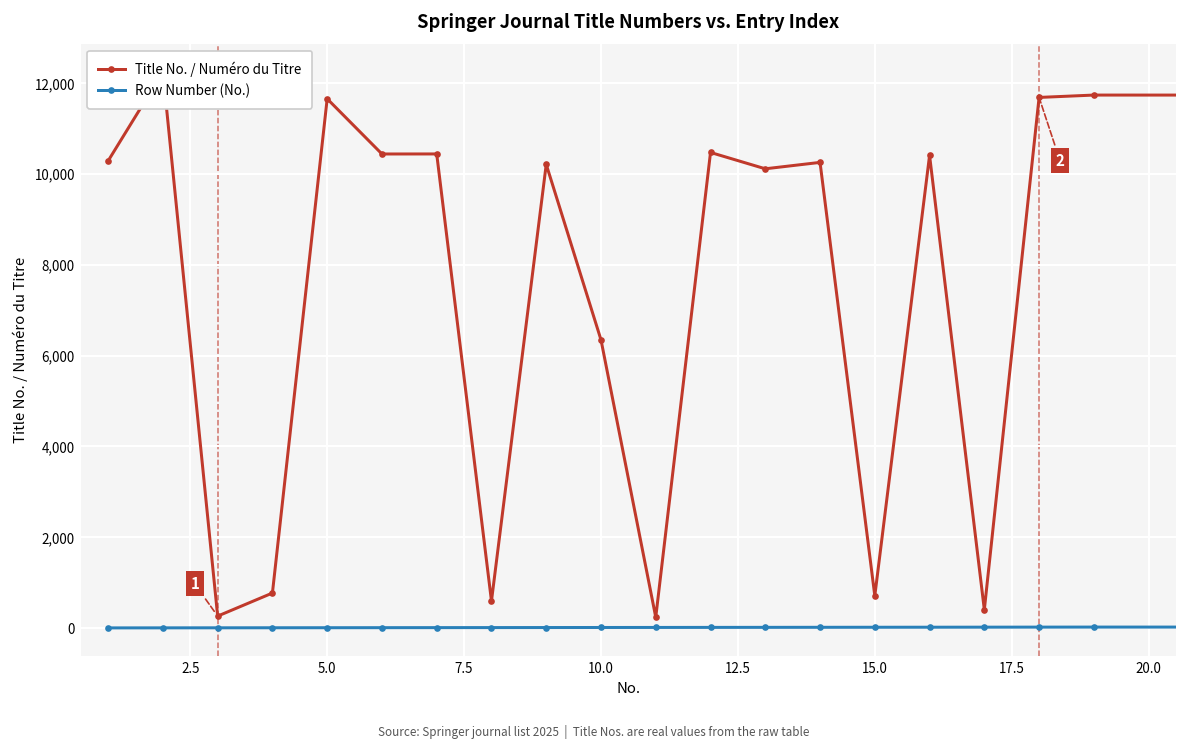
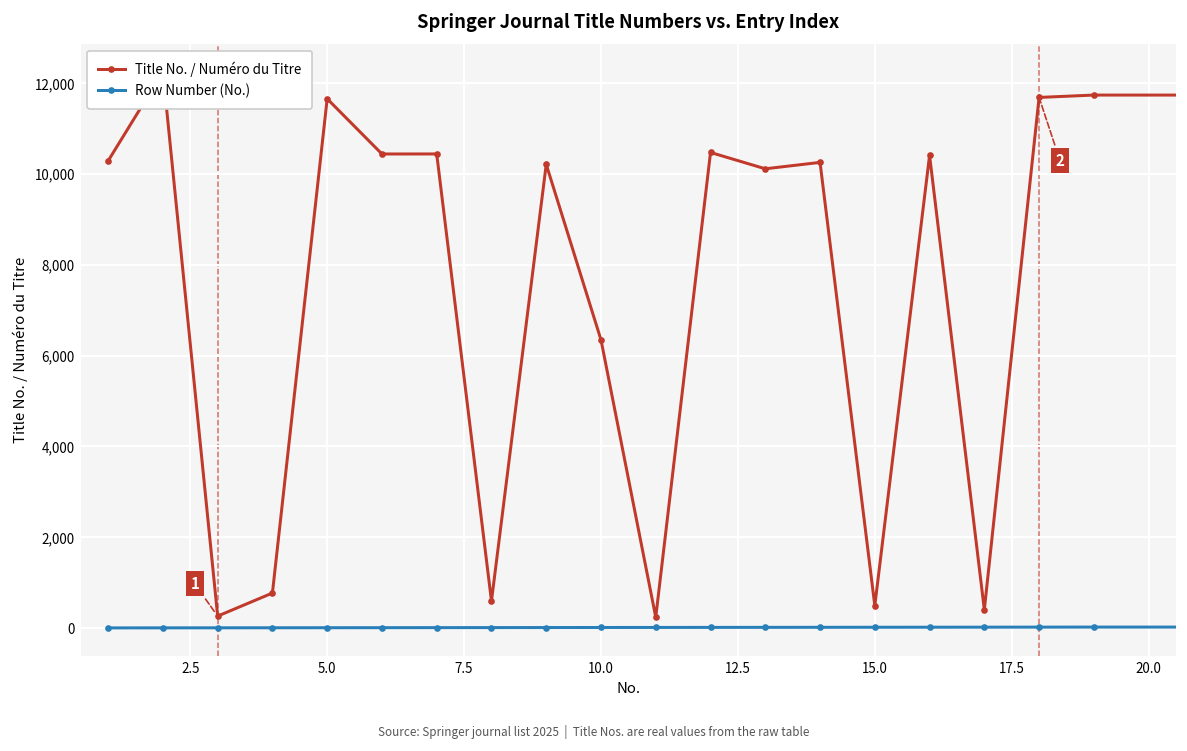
Title No. / Numéro du Titre, 15.0: 700 -> 500
